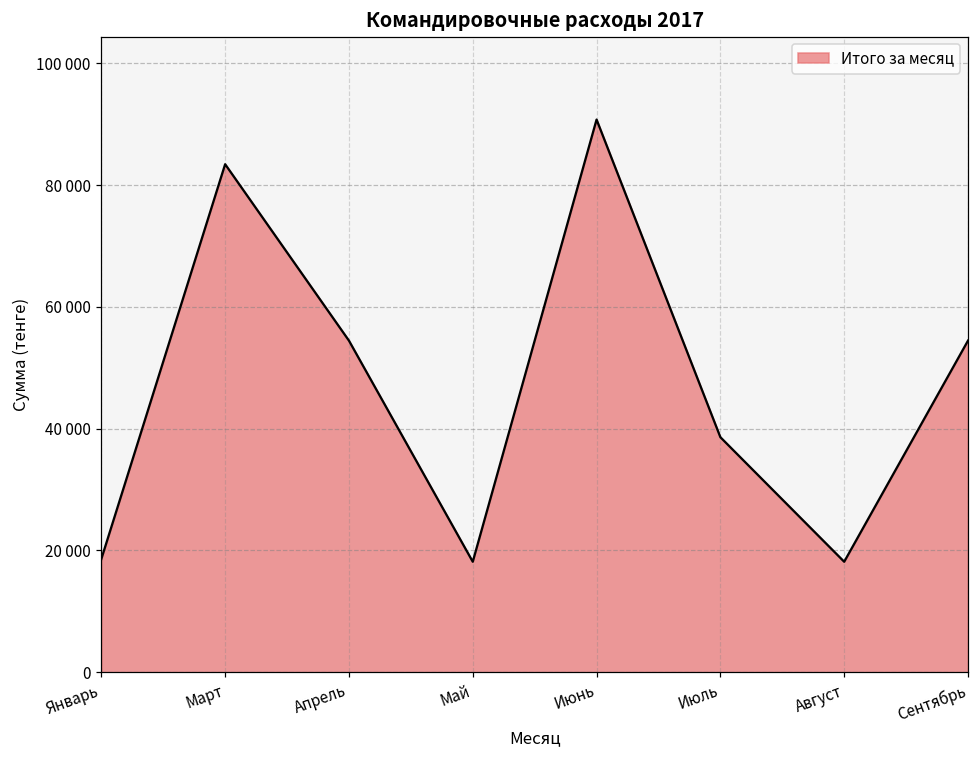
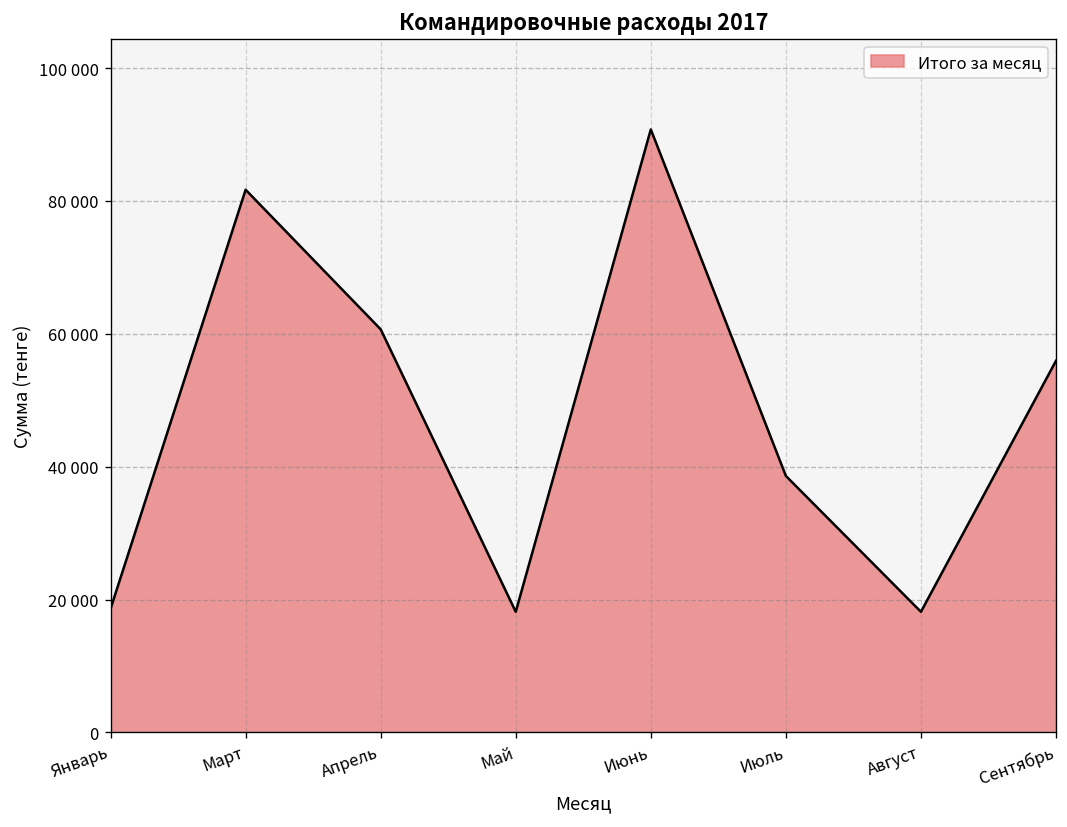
Март: 83000 -> 82000
Апрель: 54000 -> 61000
Сентябрь: 54000 -> 56000
